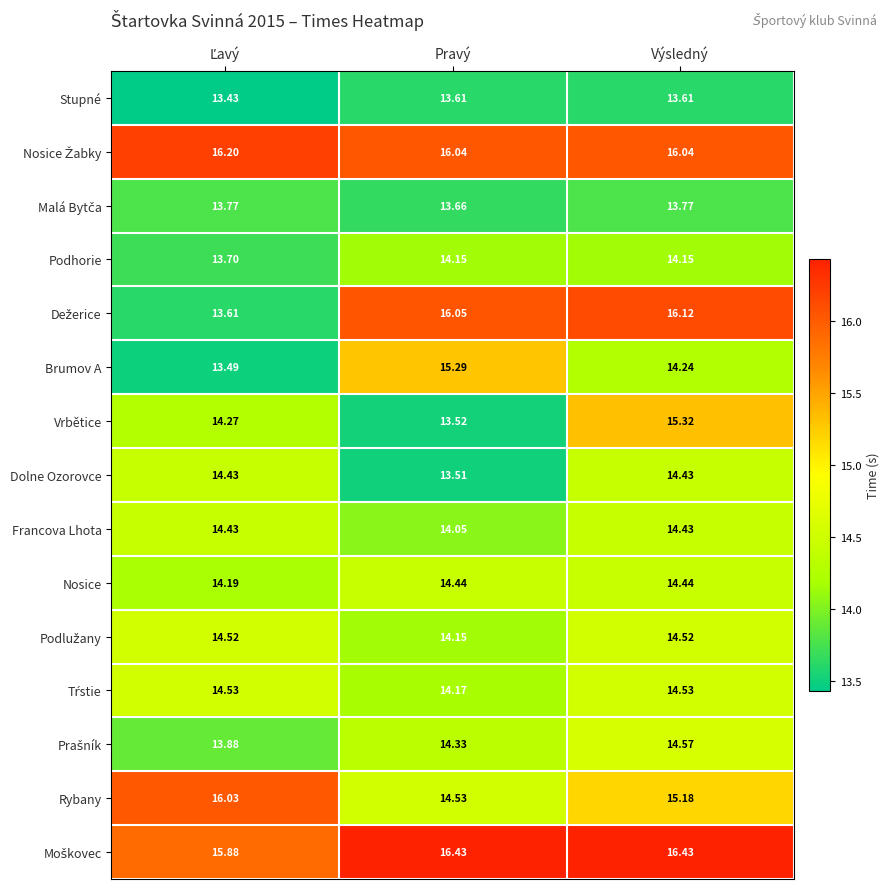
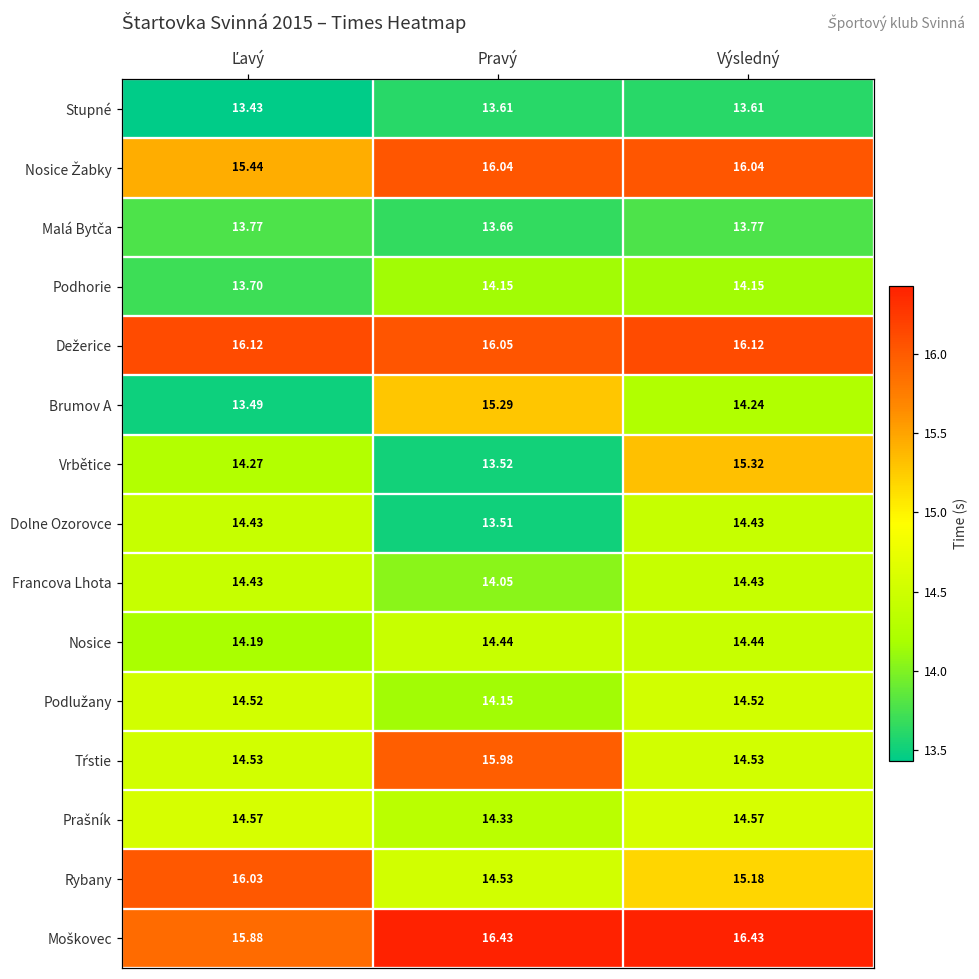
Nosice Žabky, Ľavý: 16.20 -> 15.44
Dežerice, Ľavý: 13.61 -> 16.12
Tŕstie, Pravý: 14.17 -> 15.98
Prašník, Ľavý: 13.88 -> 14.57
